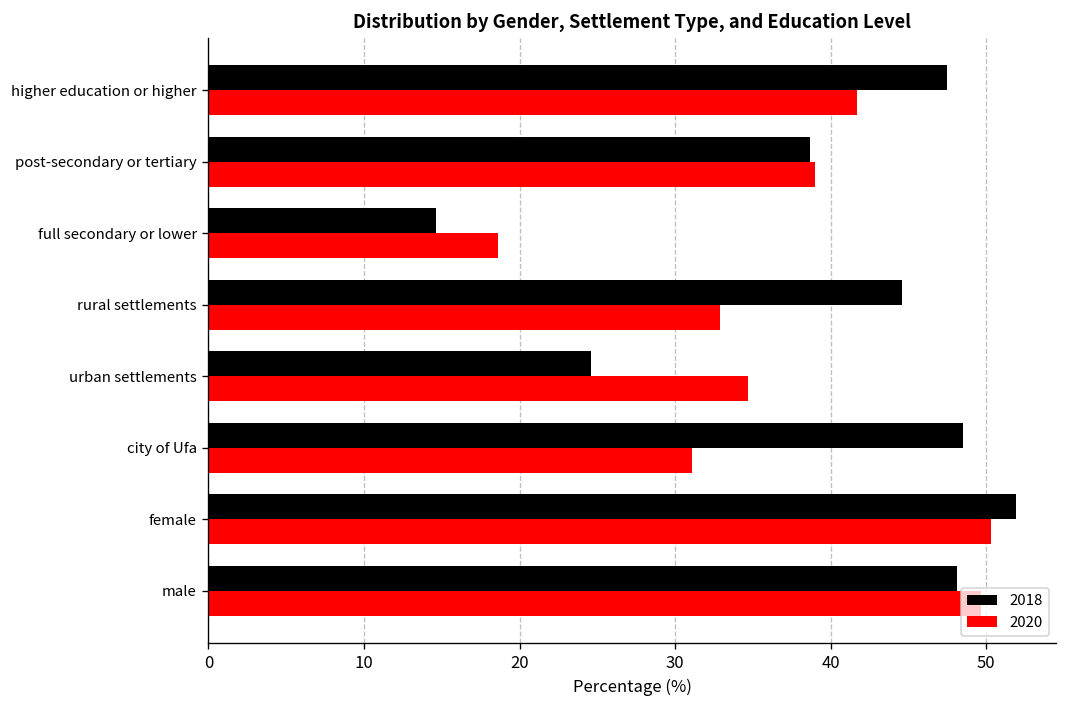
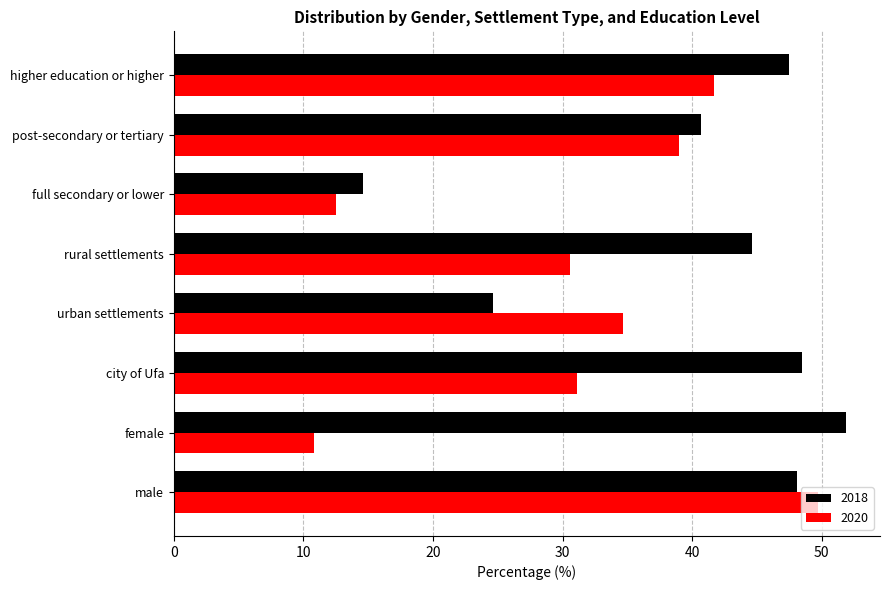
2018, post-secondary or tertiary: 38.7 -> 40.7
2020, full secondary or lower: 18.6 -> 12.5
2020, rural settlements: 32.9 -> 30.6
2020, female: 50.3 -> 10.8
